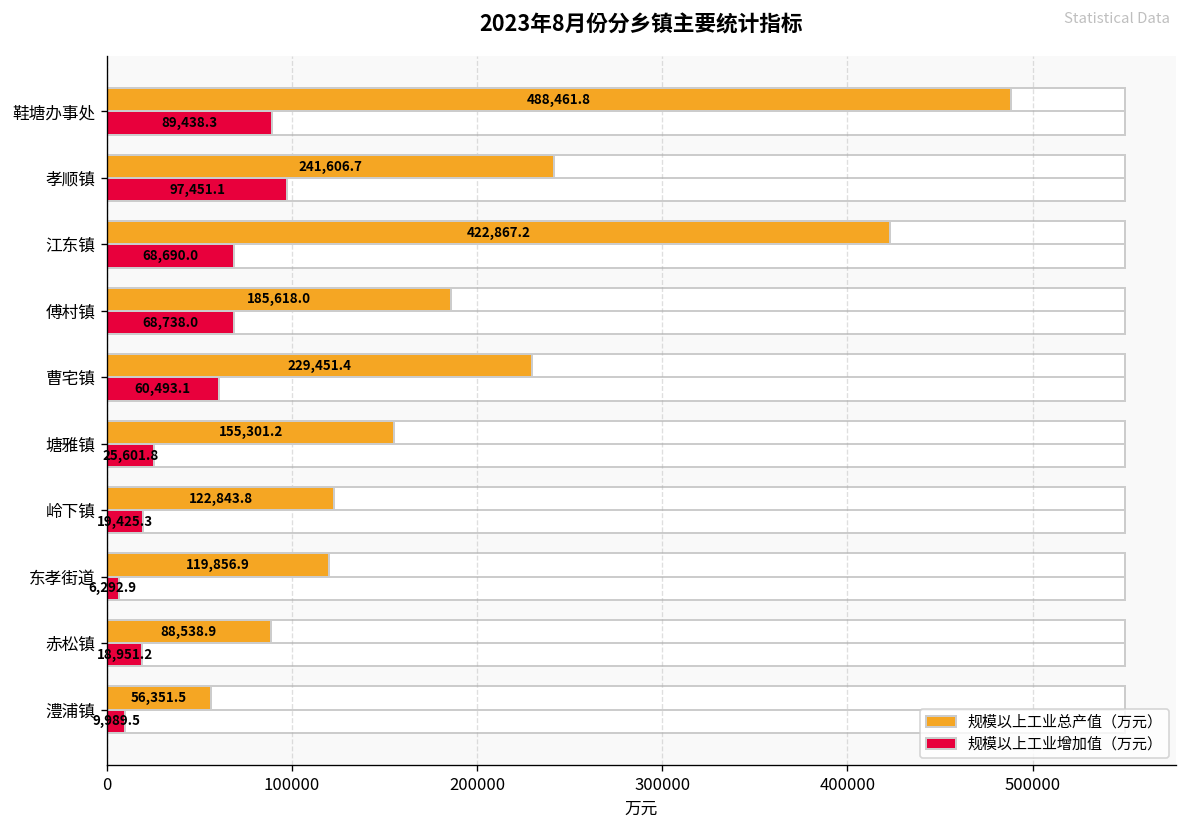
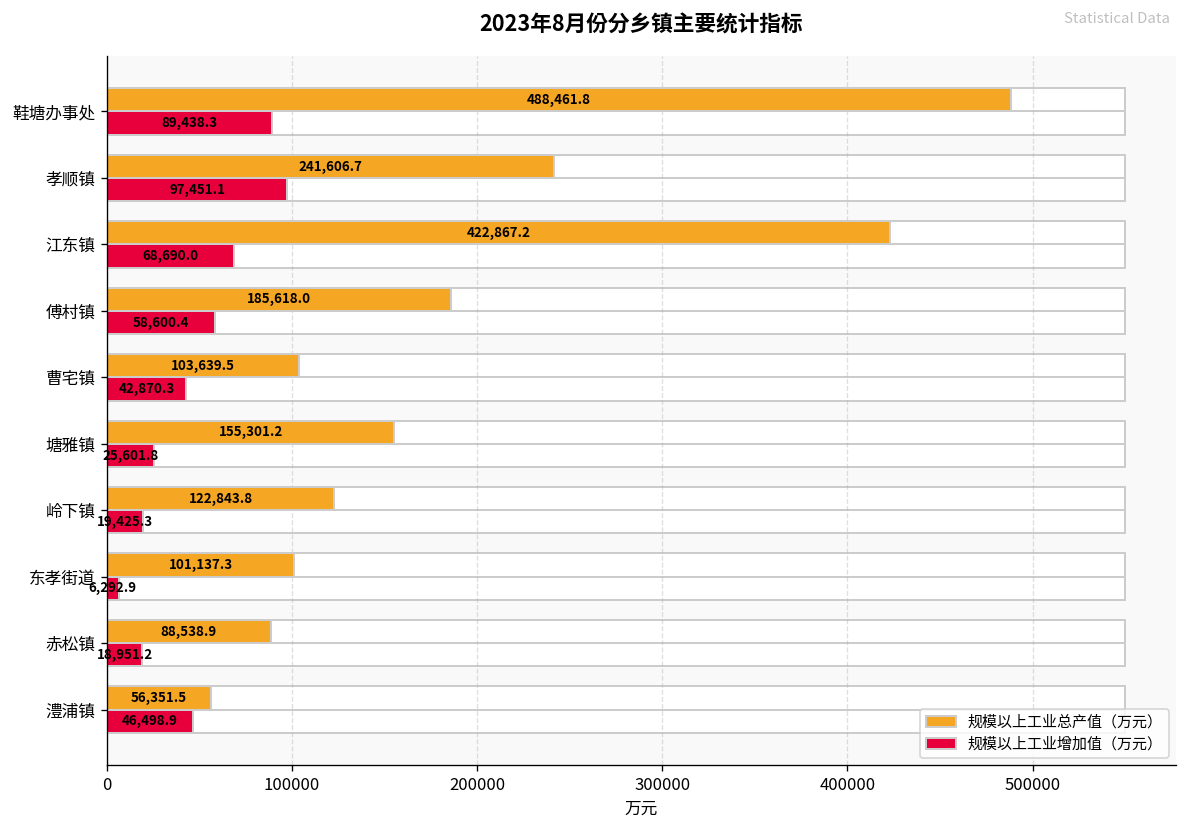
规模以上工业增加值（万元）, 傅村镇: 68,738.0 -> 58,600.4
规模以上工业总产值（万元）, 曹宅镇: 229,451.4 -> 103,639.5
规模以上工业增加值（万元）, 曹宅镇: 60,493.1 -> 42,870.3
规模以上工业总产值（万元）, 东孝街道: 119,856.9 -> 101,137.3
规模以上工业增加值（万元）, 澧浦镇: 9,989.5 -> 46,498.9
